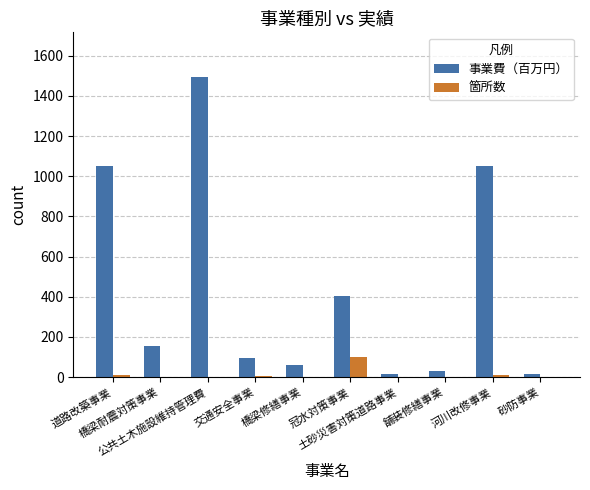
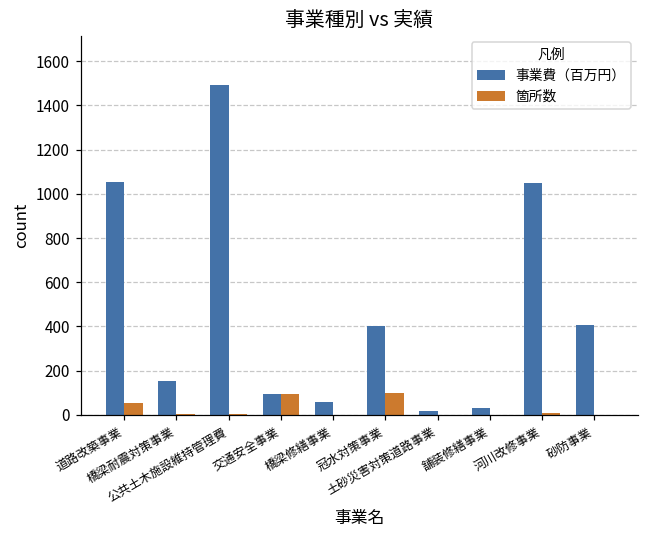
箇所数, 道路改築事業: 10 -> 50
箇所数, 交通安全事業: 10 -> 100
事業費（百万円）, 砂防事業: 20 -> 410
